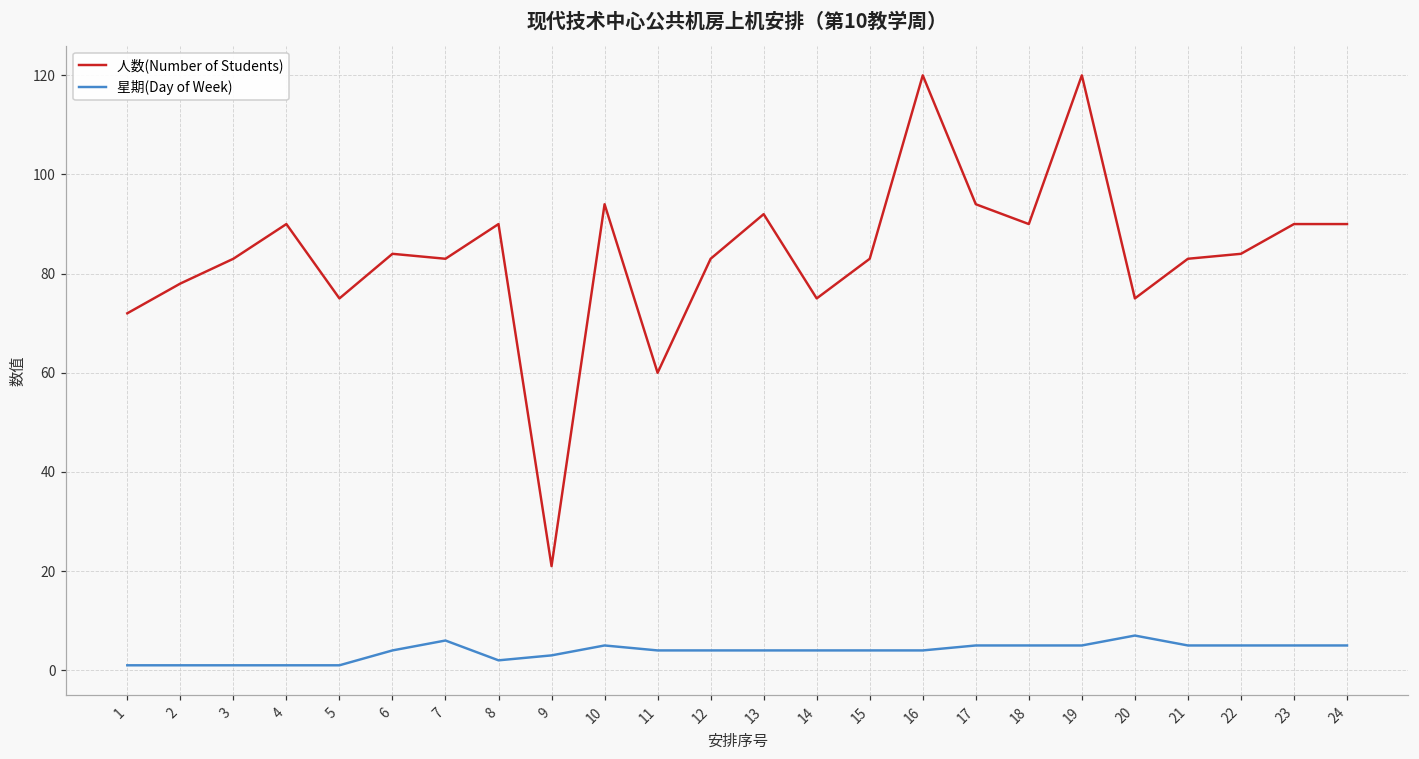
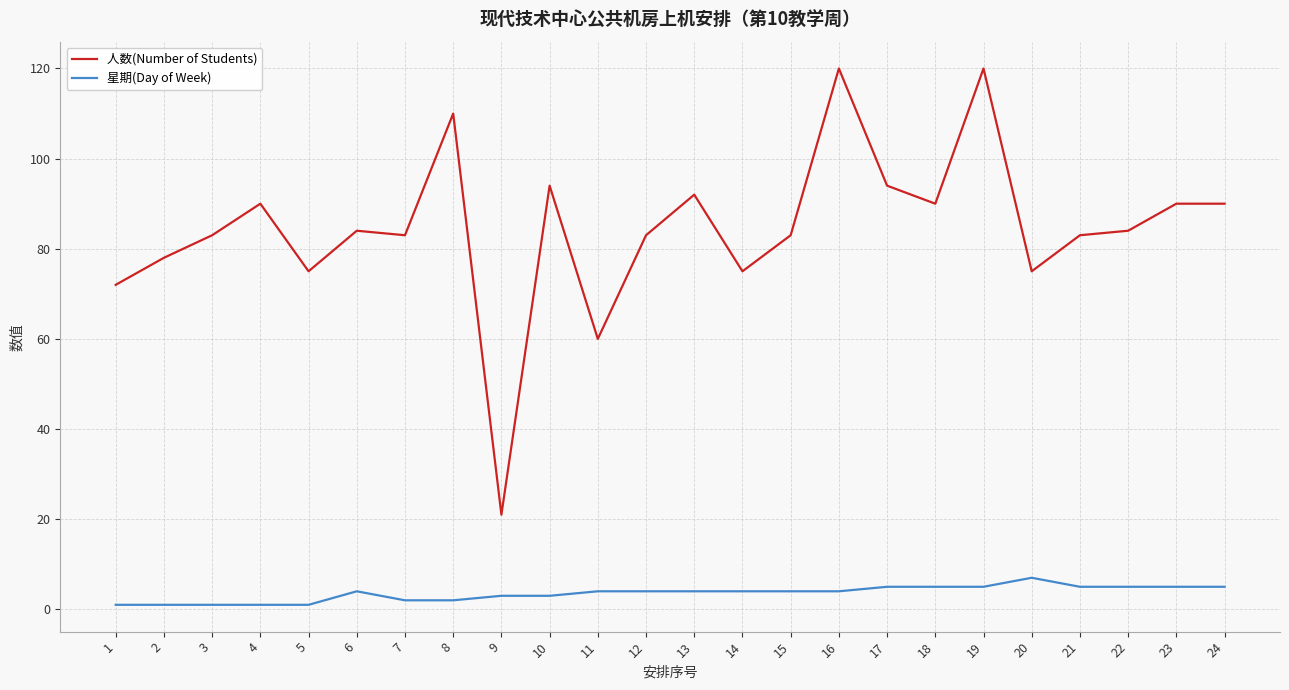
星期(Day of Week), 7: 6 -> 2
人数(Number of Students), 8: 90 -> 110
星期(Day of Week), 10: 5 -> 3
